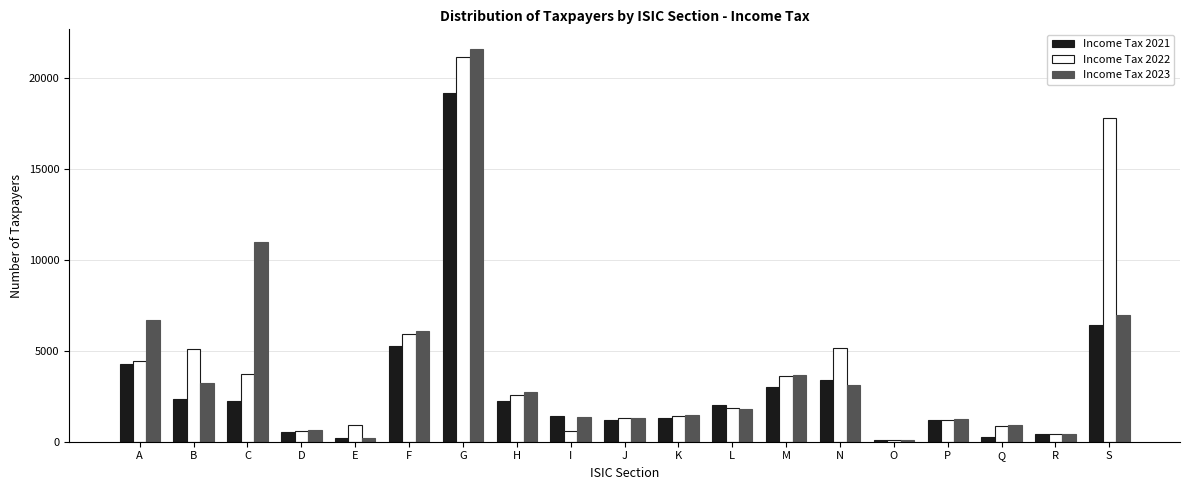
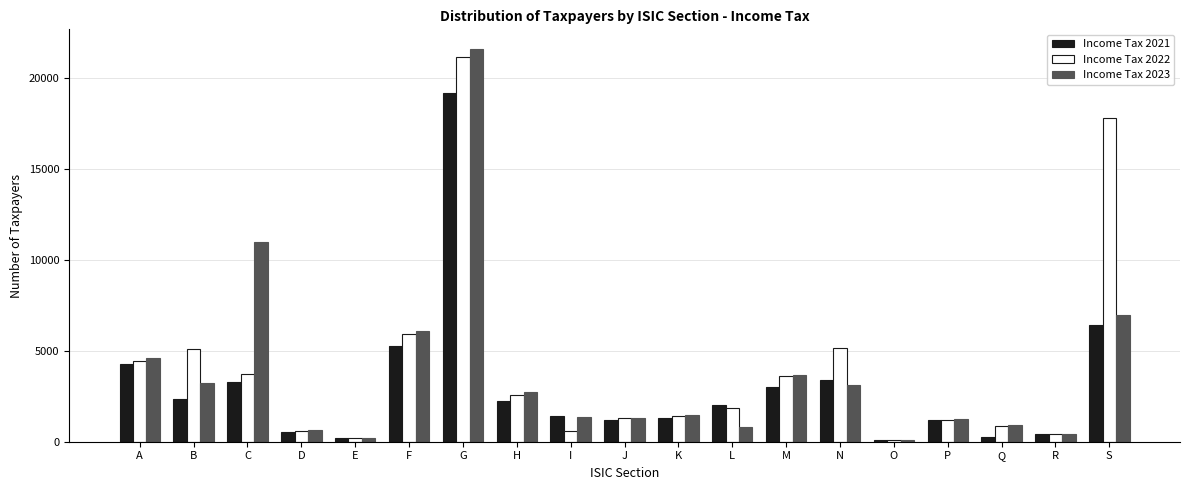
Income Tax 2023, A: 6700 -> 4600
Income Tax 2021, C: 2200 -> 3300
Income Tax 2022, E: 900 -> 200
Income Tax 2023, L: 1800 -> 800
